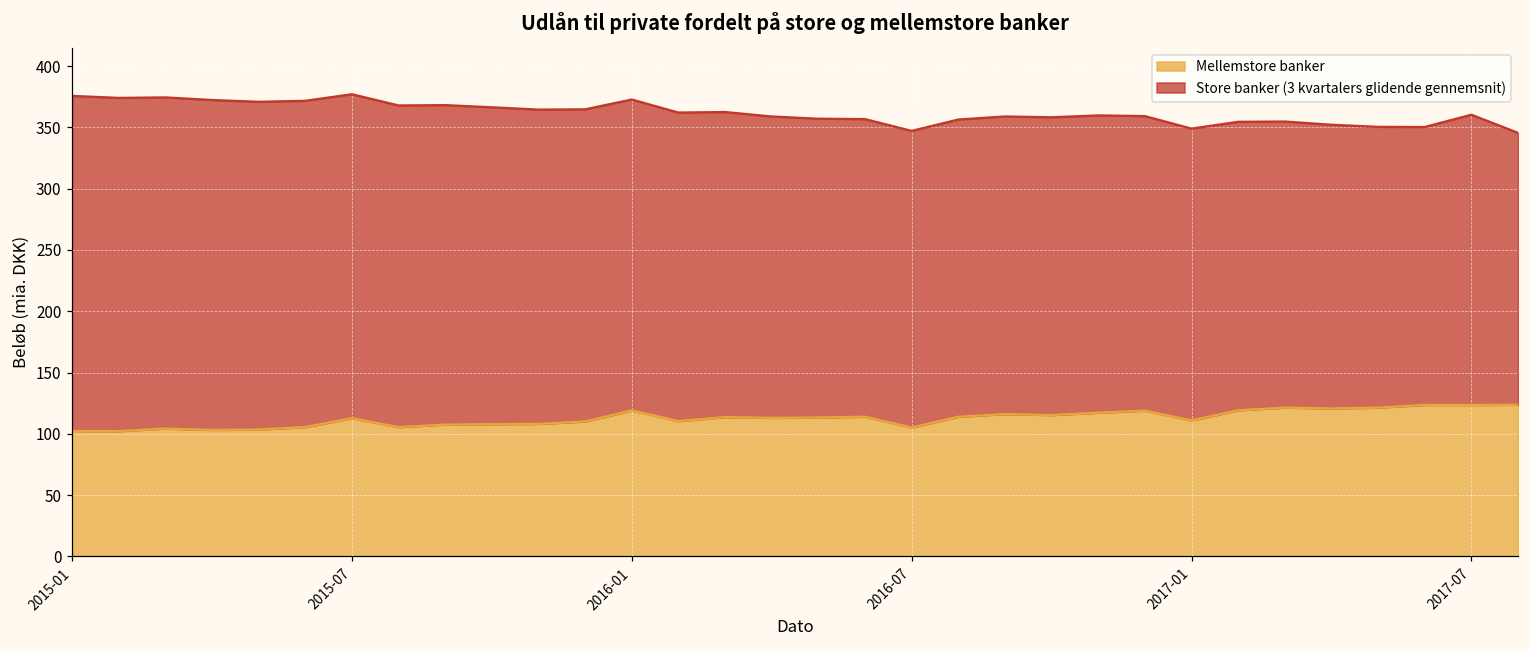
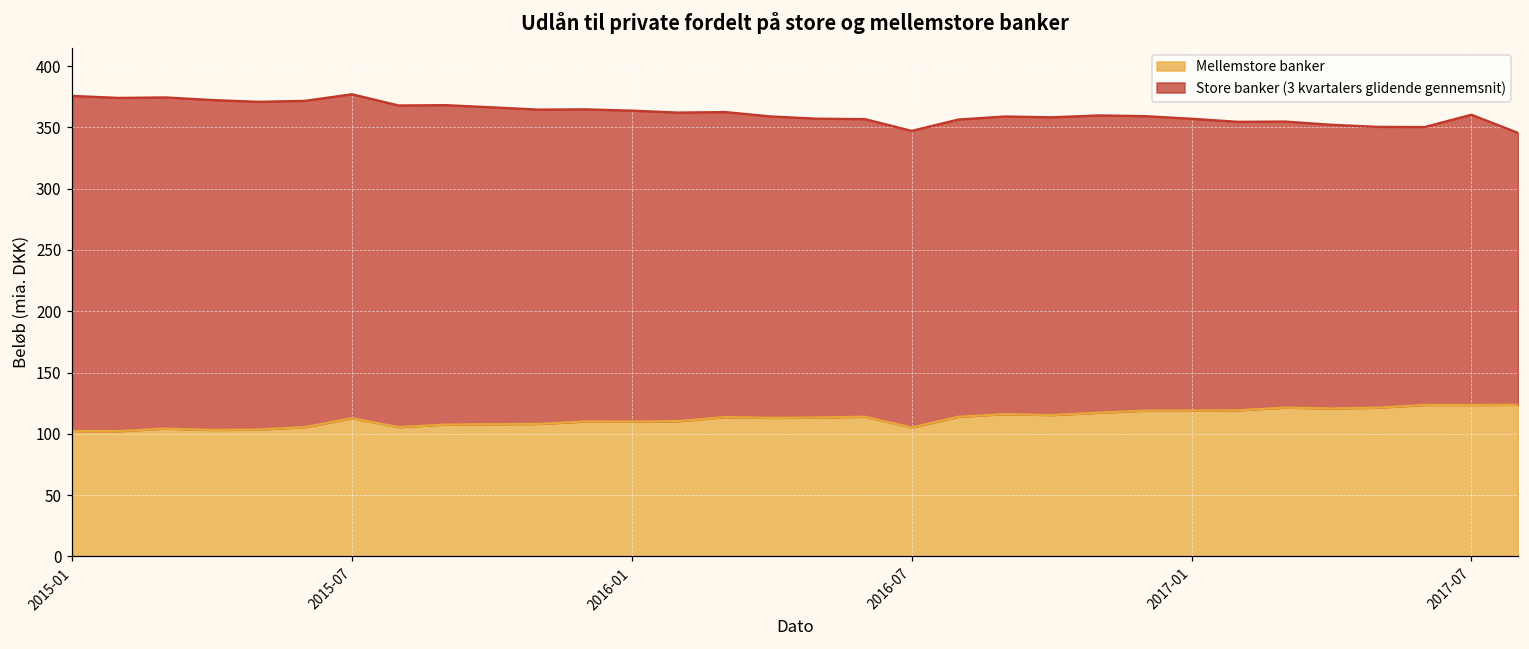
Mellemstore banker, 2016-01: 119 -> 110
Mellemstore banker, 2017-01: 111 -> 119
